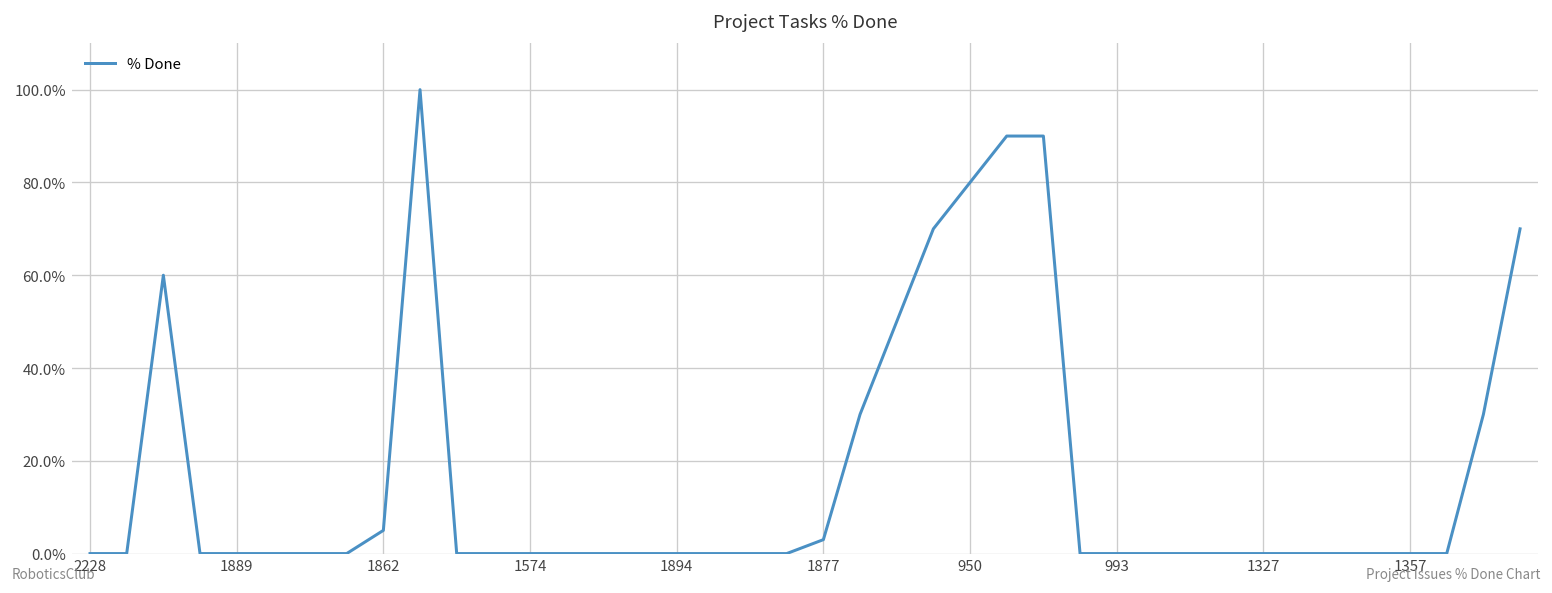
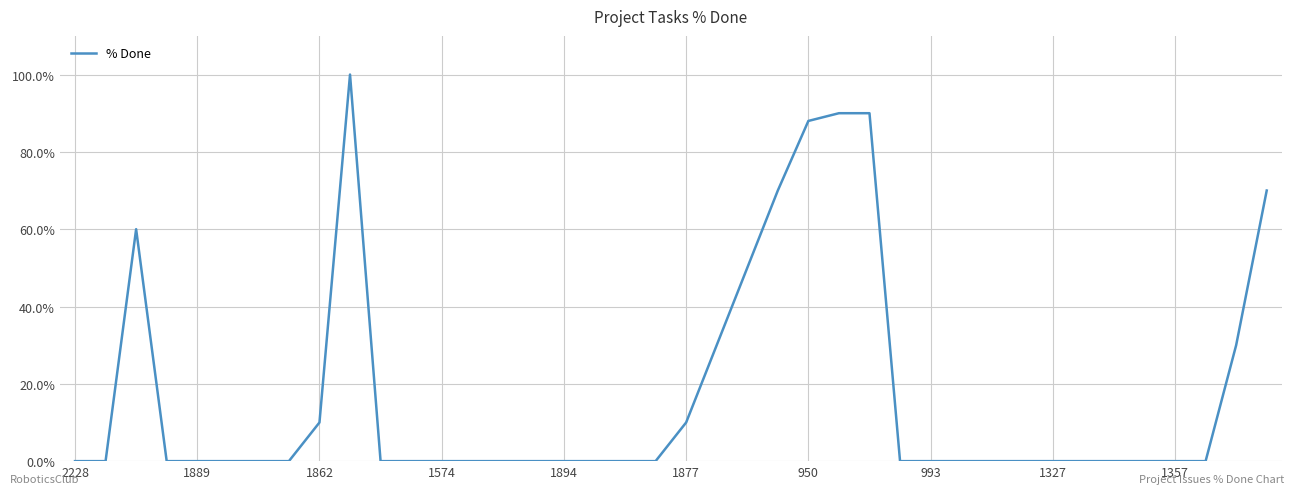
1862: 5% -> 10%
1877: 3% -> 10%
950: 80% -> 88%
